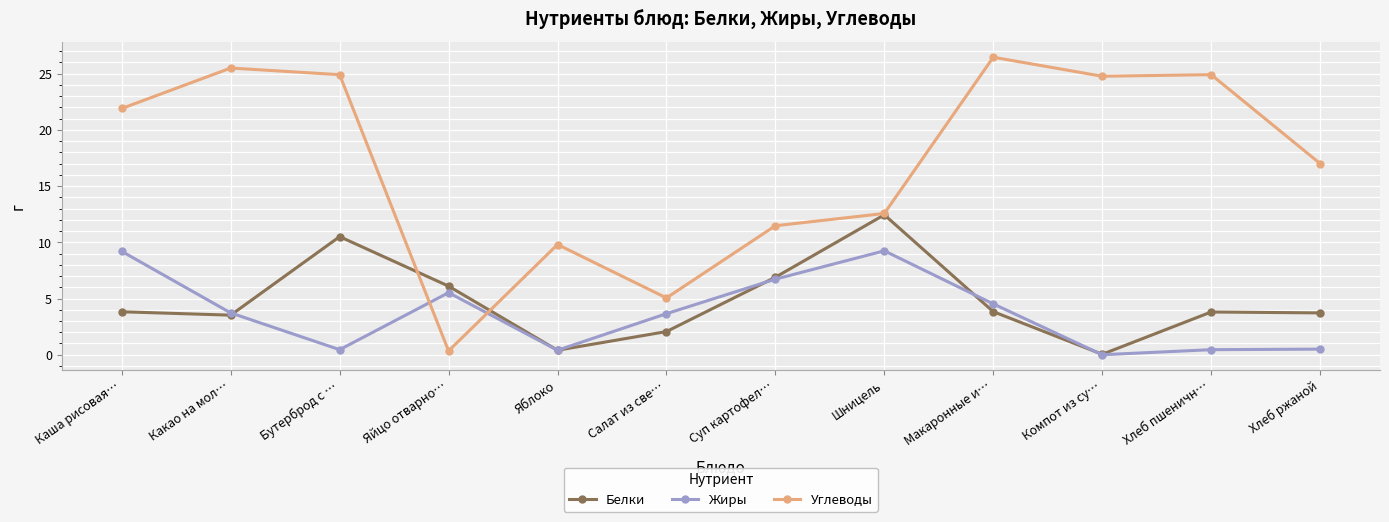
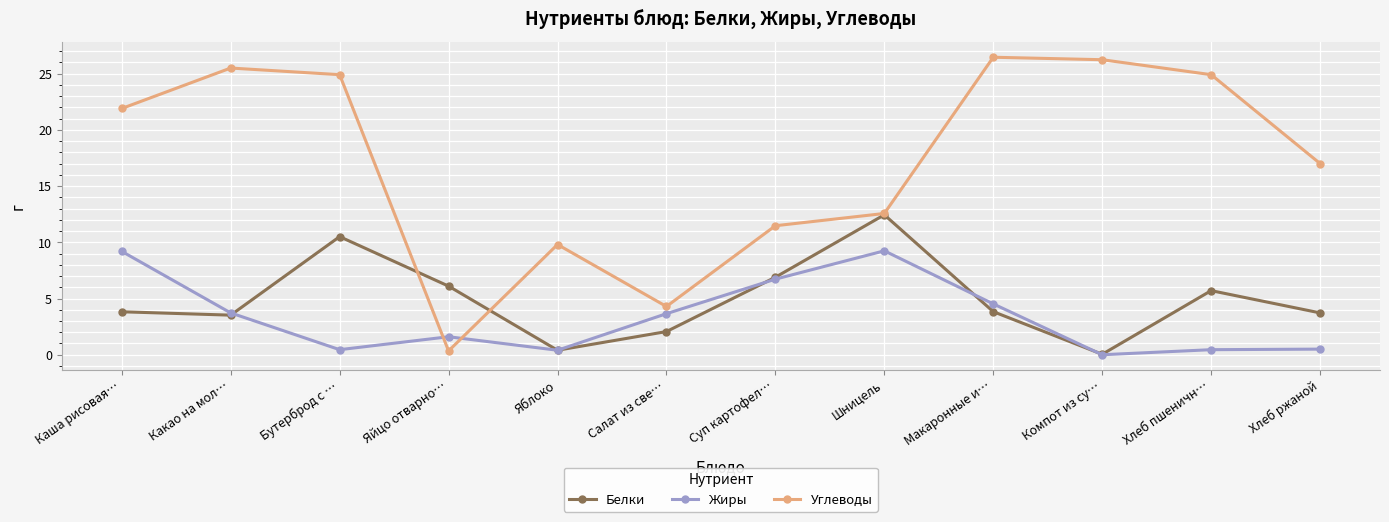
Жиры, Яйцо отварно…: 5.5 -> 1.6
Углеводы, Салат из све…: 5.1 -> 4.3
Углеводы, Компот из су…: 24.8 -> 26.2
Белки, Хлеб пшеничн…: 3.8 -> 5.7
